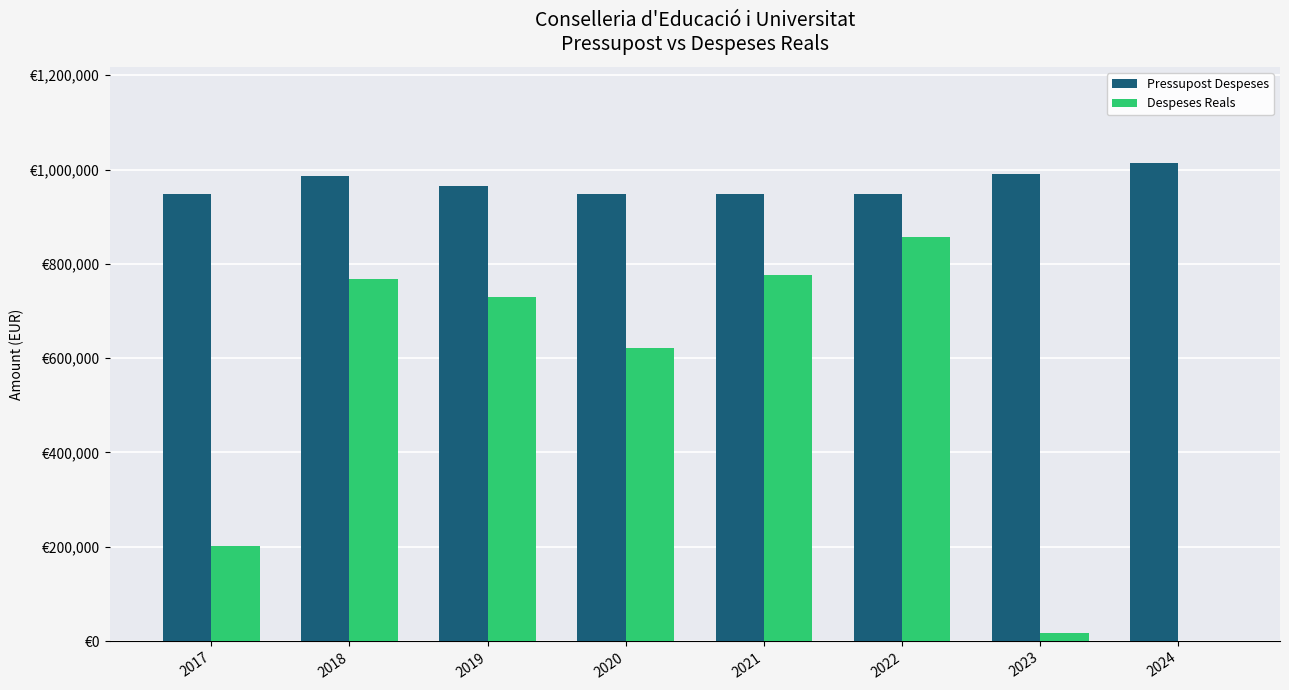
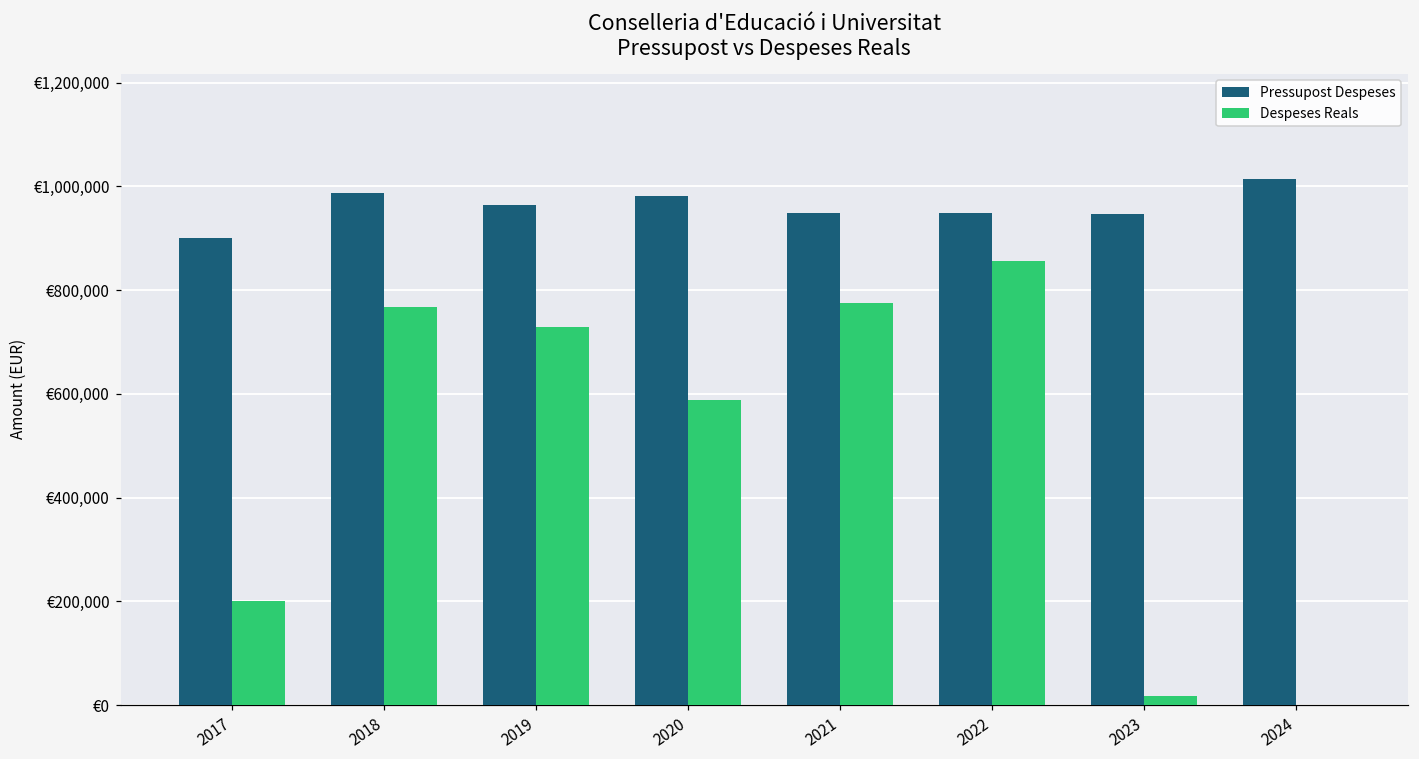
Pressupost Despeses, 2017: €950,000 -> €900,000
Pressupost Despeses, 2020: €950,000 -> €980,000
Despeses Reals, 2020: €620,000 -> €590,000
Pressupost Despeses, 2023: €990,000 -> €950,000
